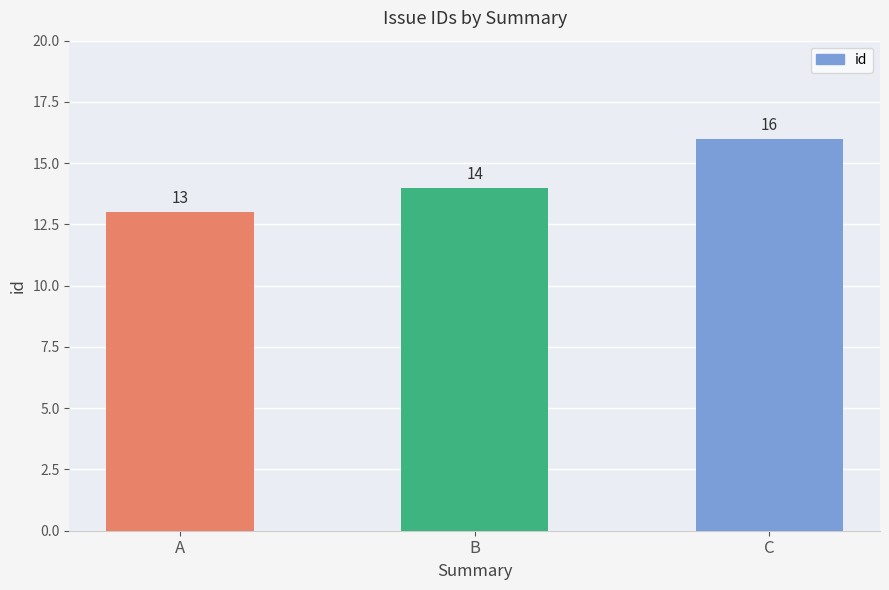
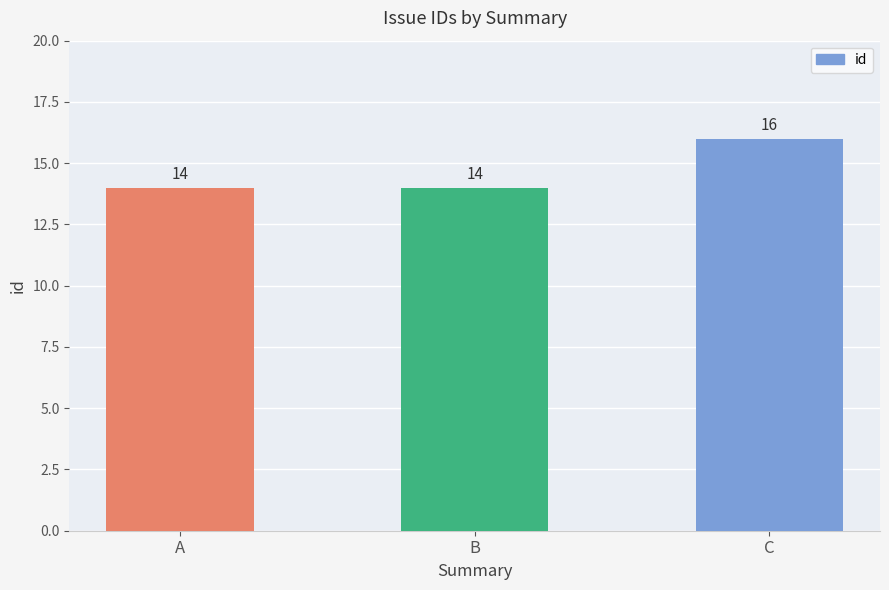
A: 13 -> 14
